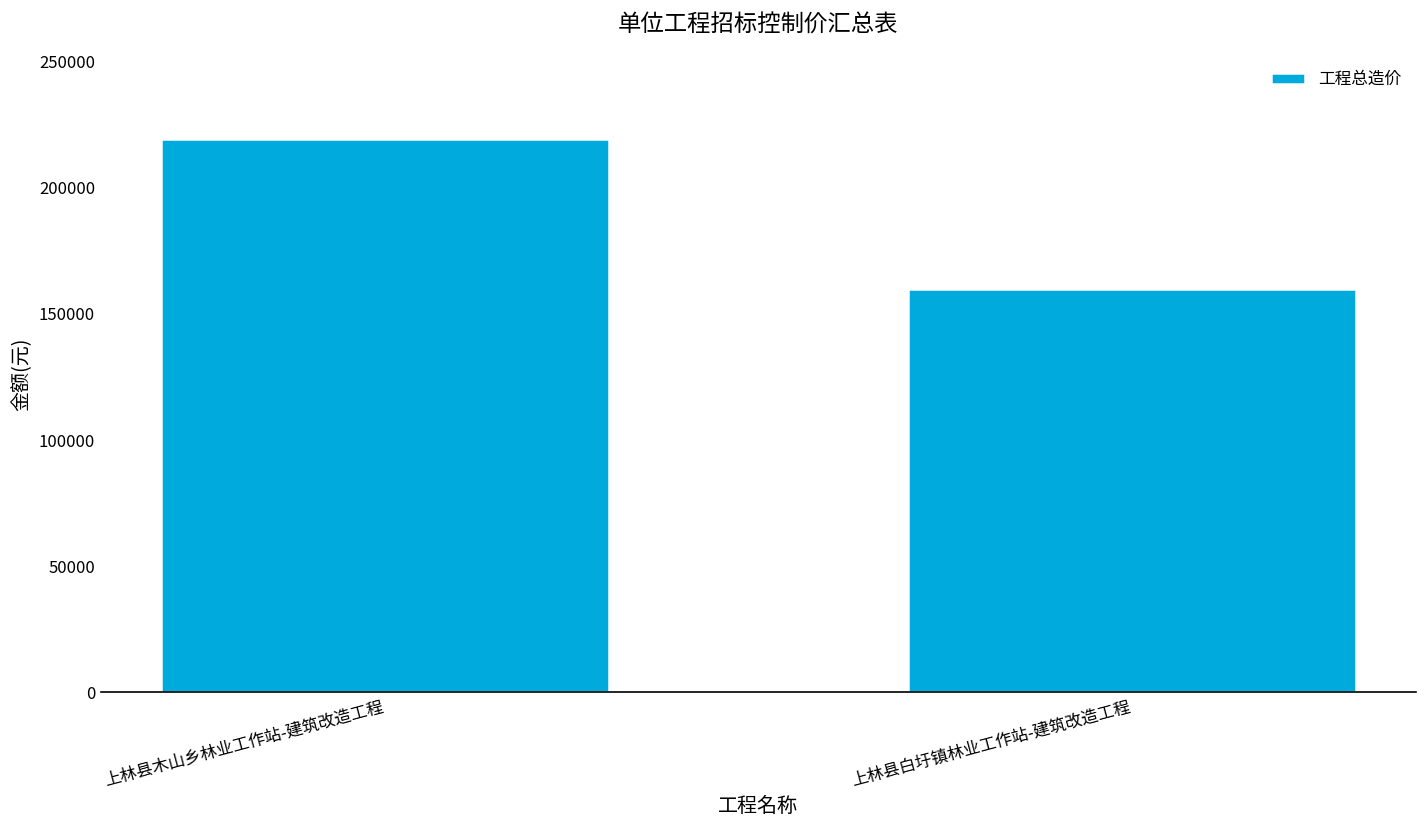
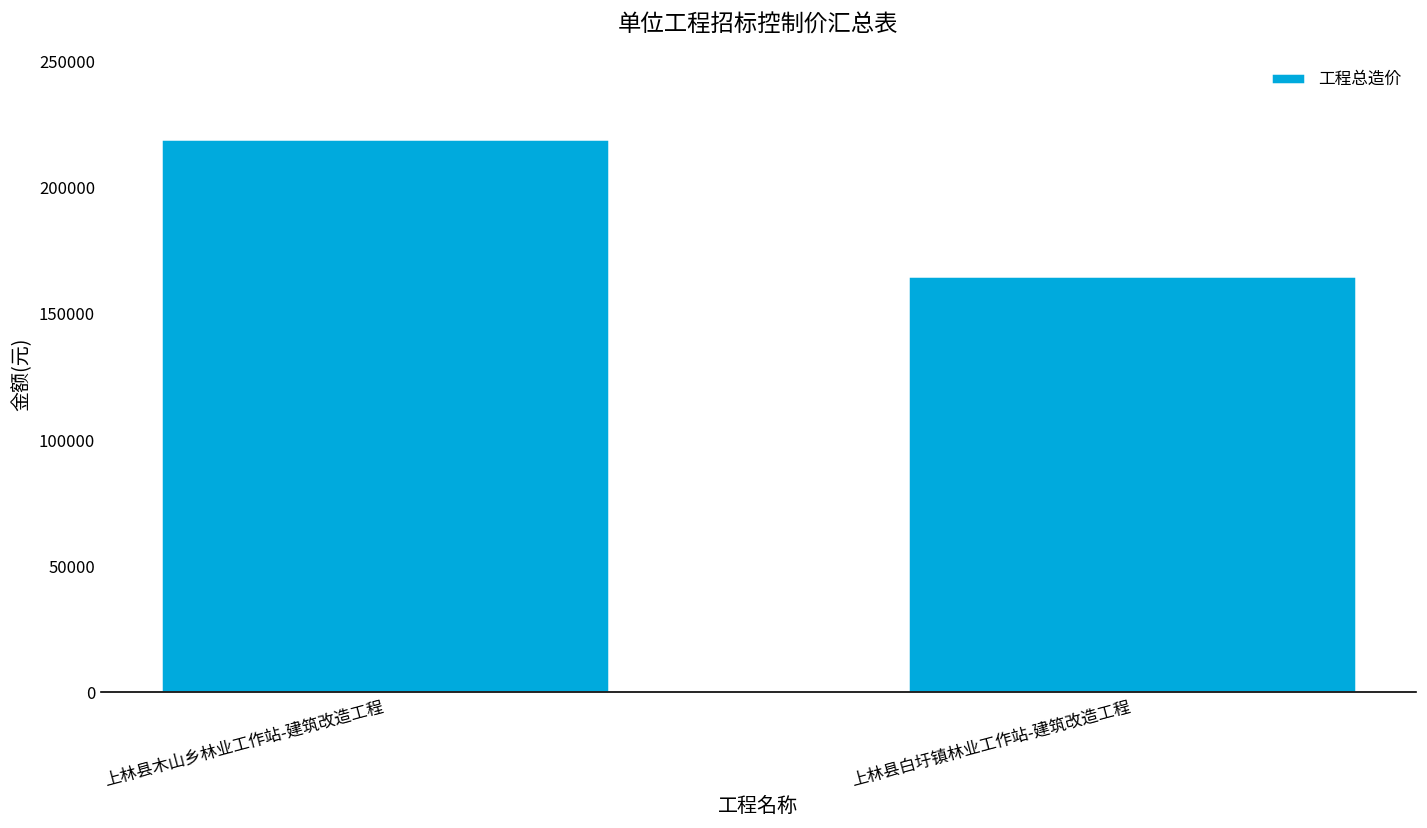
上林县白圩镇林业工作站-建筑改造工程: 160000 -> 165000
